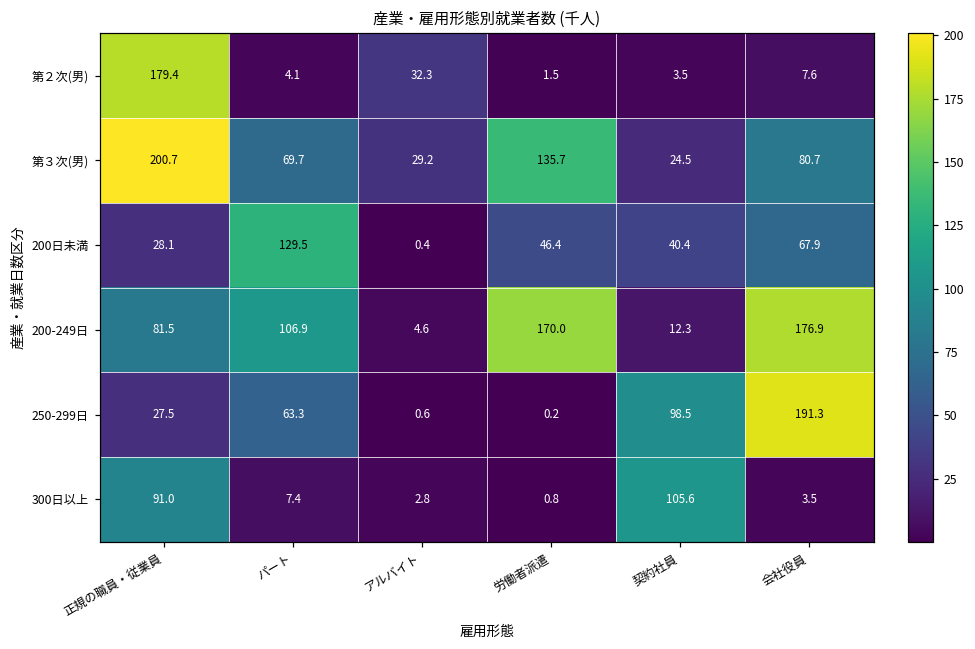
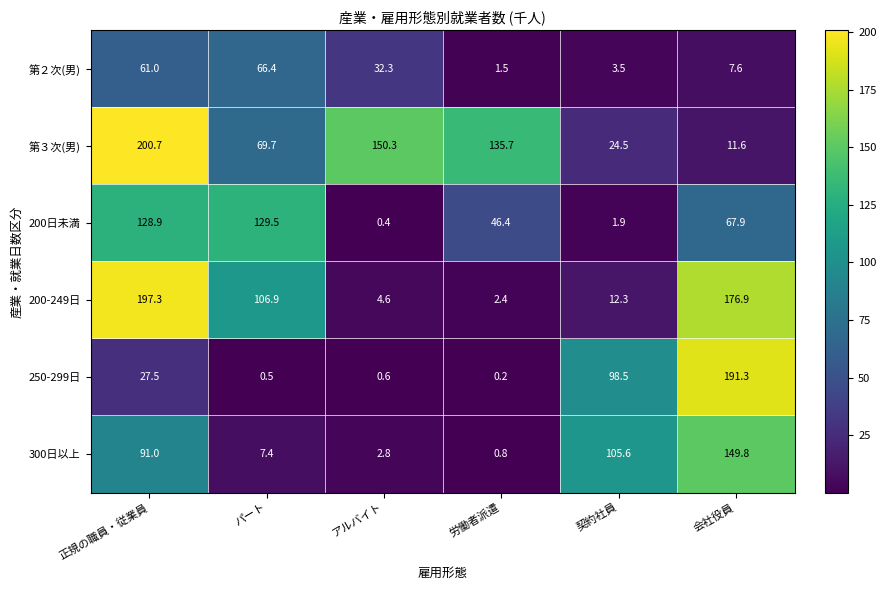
第２次(男), 正規の職員・従業員: 179.4 -> 61.0
第２次(男), パート: 4.1 -> 66.4
第３次(男), アルバイト: 29.2 -> 150.3
第３次(男), 会社役員: 80.7 -> 11.6
200日未満, 正規の職員・従業員: 28.1 -> 128.9
200日未満, 契約社員: 40.4 -> 1.9
200-249日, 正規の職員・従業員: 81.5 -> 197.3
200-249日, 労働者派遣: 170.0 -> 2.4
250-299日, パート: 63.3 -> 0.5
300日以上, 会社役員: 3.5 -> 149.8
